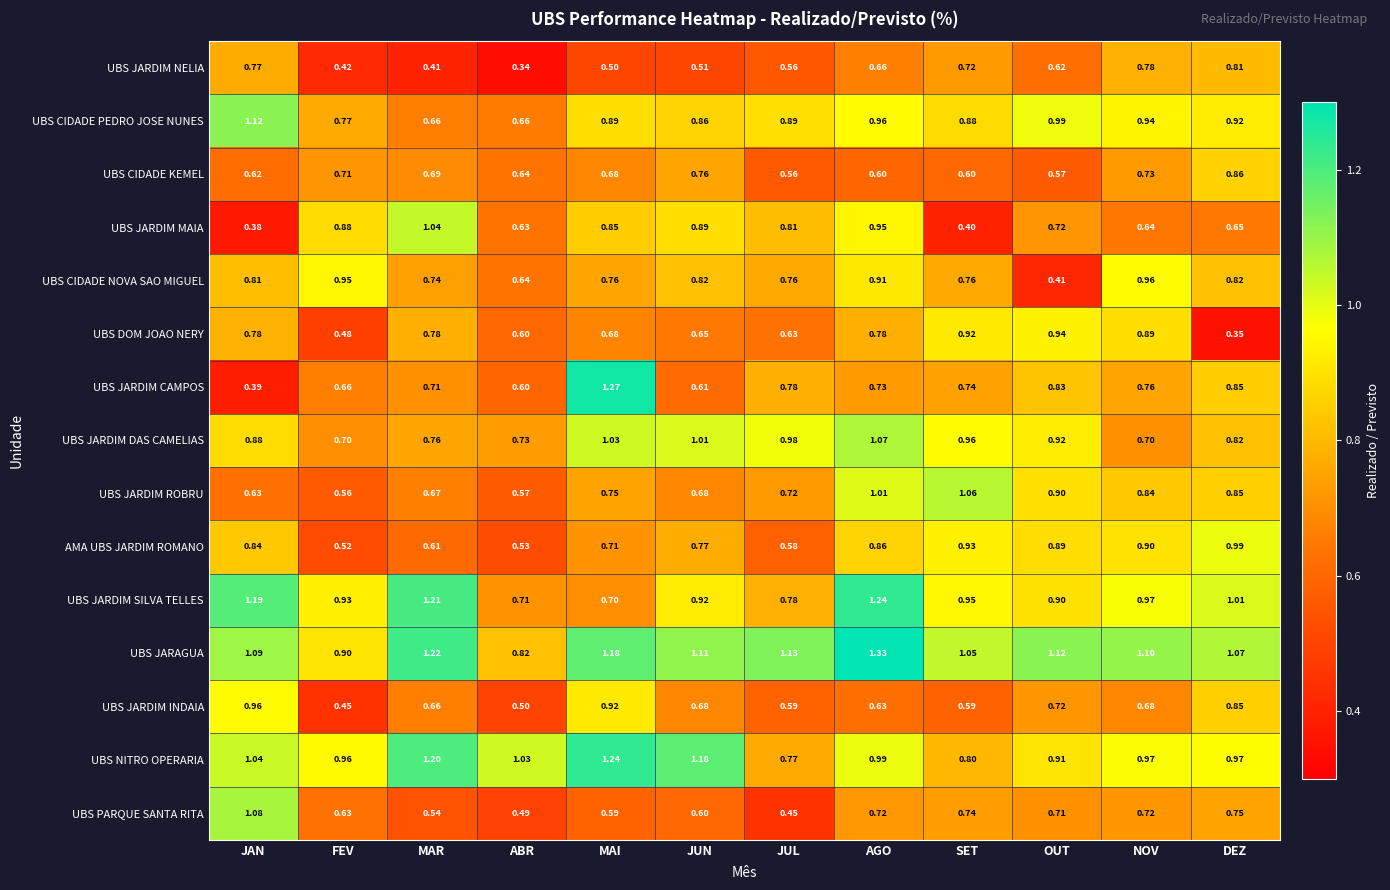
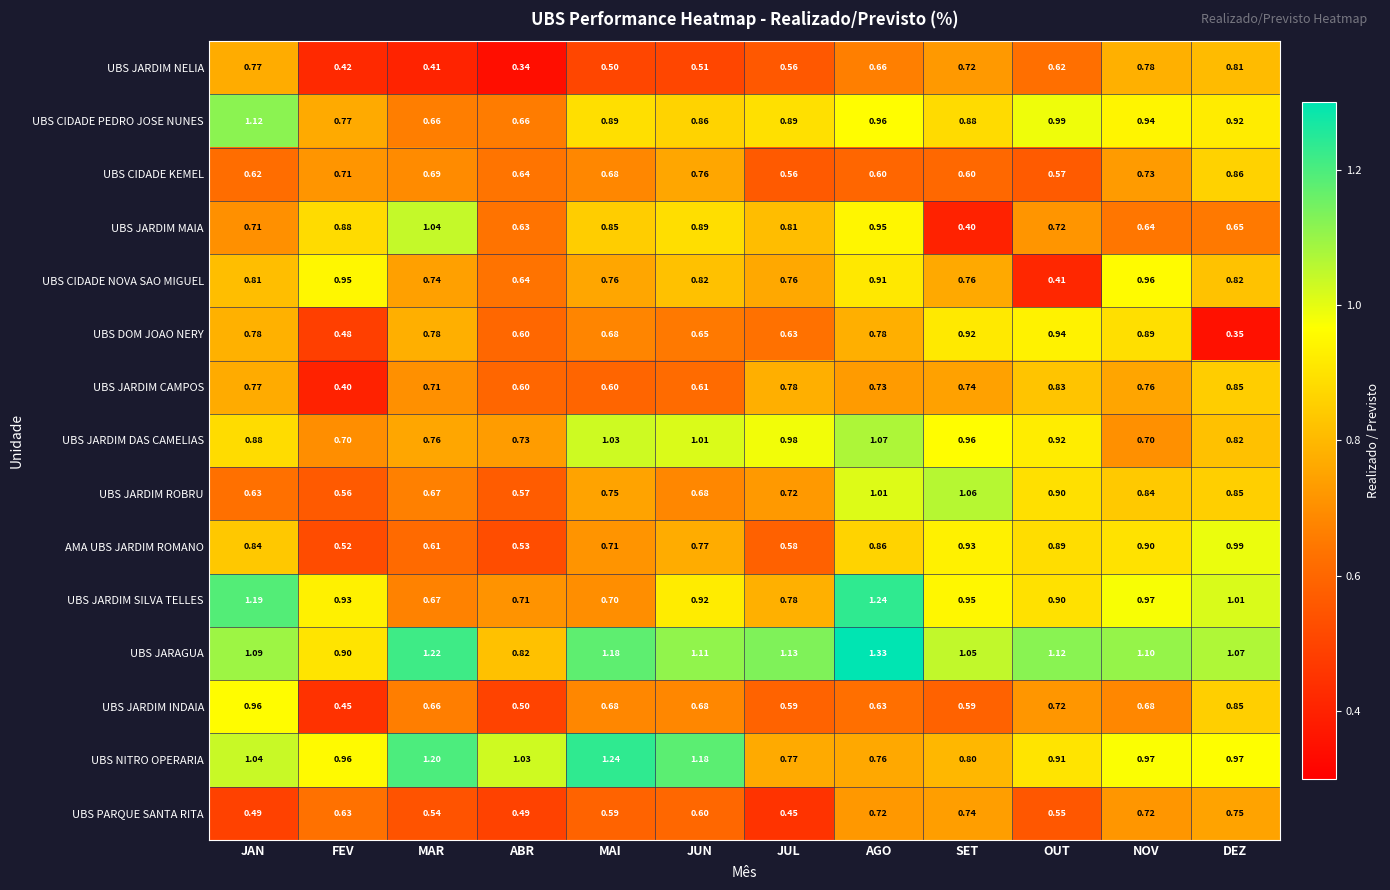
UBS JARDIM MAIA, JAN: 0.38 -> 0.71
UBS JARDIM CAMPOS, JAN: 0.39 -> 0.77
UBS JARDIM CAMPOS, FEV: 0.66 -> 0.40
UBS JARDIM CAMPOS, MAI: 1.27 -> 0.60
UBS JARDIM SILVA TELLES, MAR: 1.21 -> 0.67
UBS JARDIM INDAIA, MAI: 0.92 -> 0.68
UBS NITRO OPERARIA, AGO: 0.99 -> 0.76
UBS PARQUE SANTA RITA, JAN: 1.08 -> 0.49
UBS PARQUE SANTA RITA, OUT: 0.71 -> 0.55
